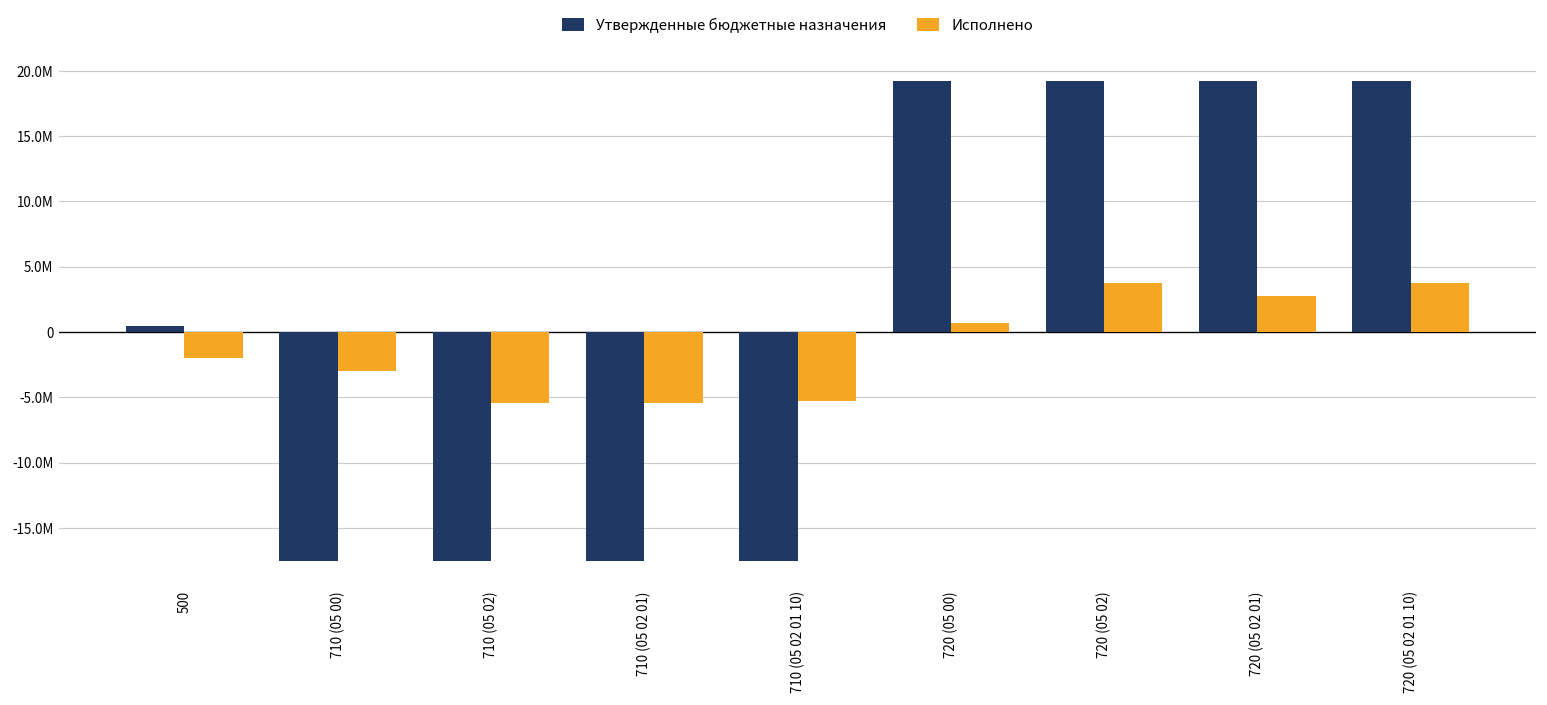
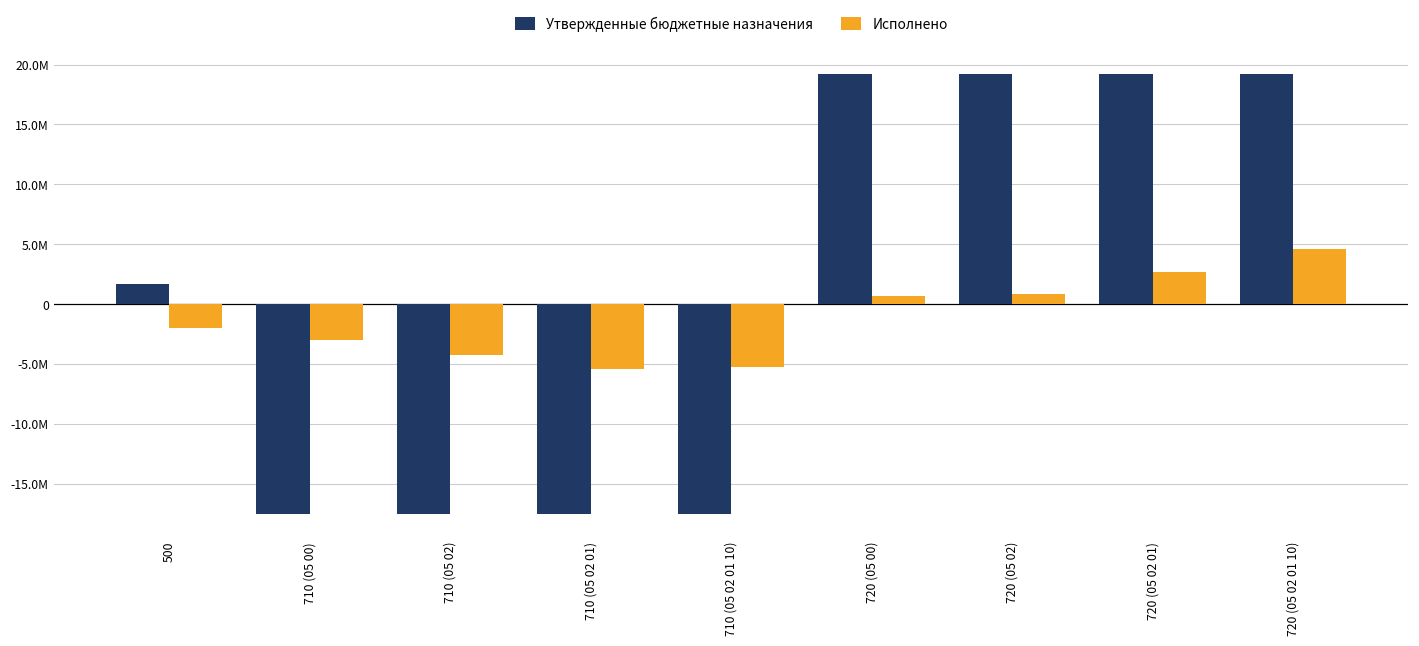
Утвержденные бюджетные назначения, 500: 500000 -> 1700000
Исполнено, 710 (05 02): -5500000 -> -4200000
Исполнено, 720 (05 02): 3700000 -> 800000
Исполнено, 720 (05 02 01 10): 3700000 -> 4600000
